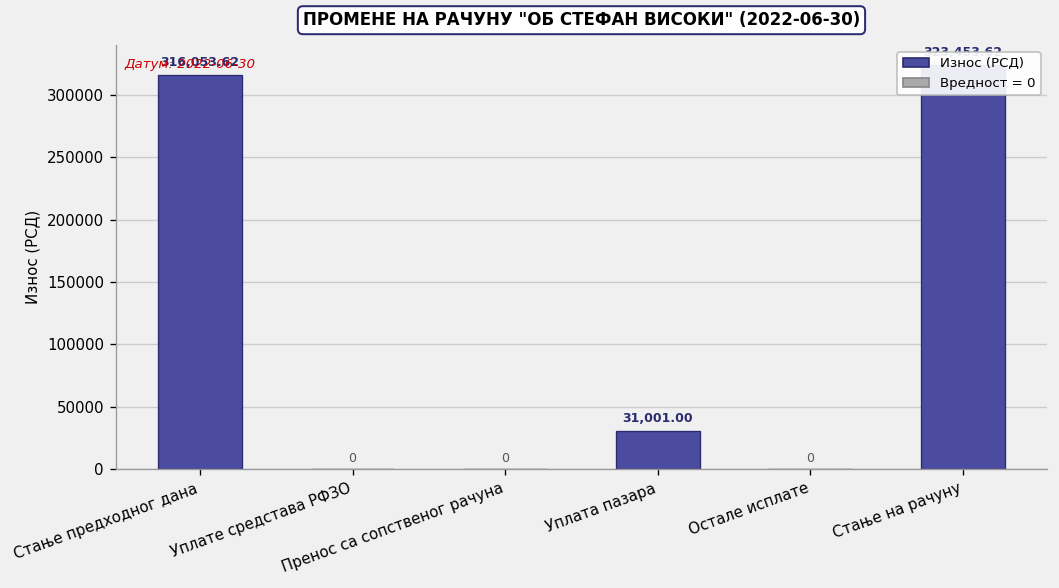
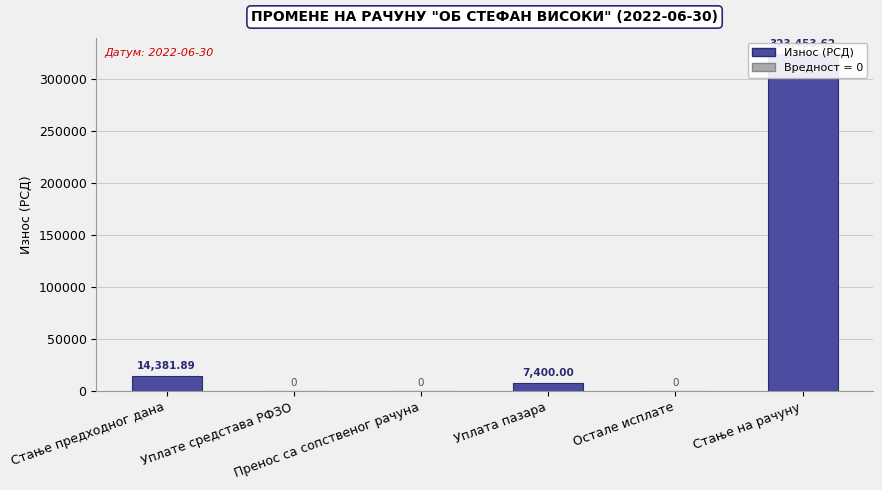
Стање предходног дана: 316,053.62 -> 14,381.89
Уплата пазара: 31,001.00 -> 7,400.00
